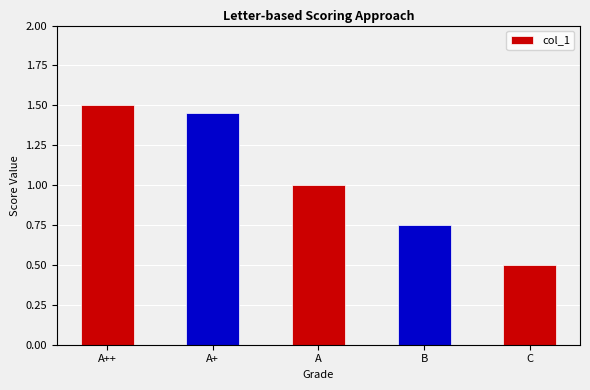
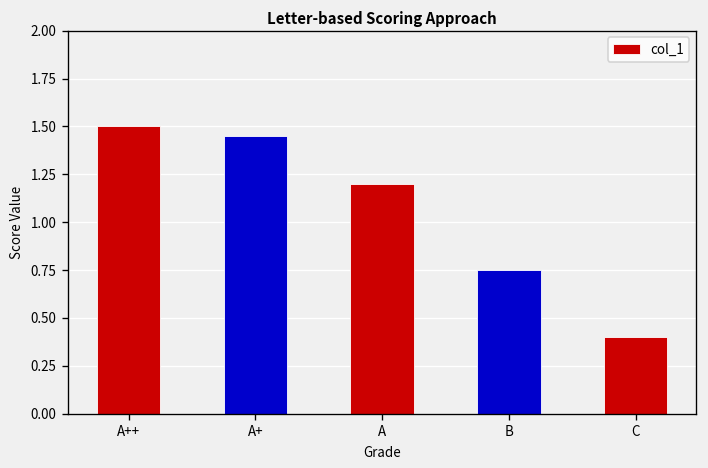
A: 1.0 -> 1.2
C: 0.5 -> 0.4
